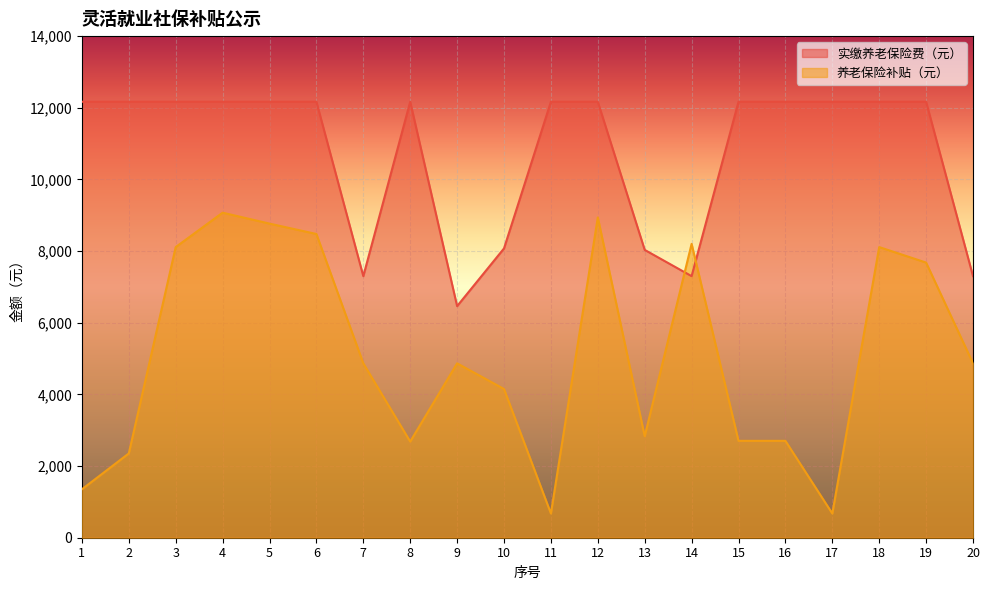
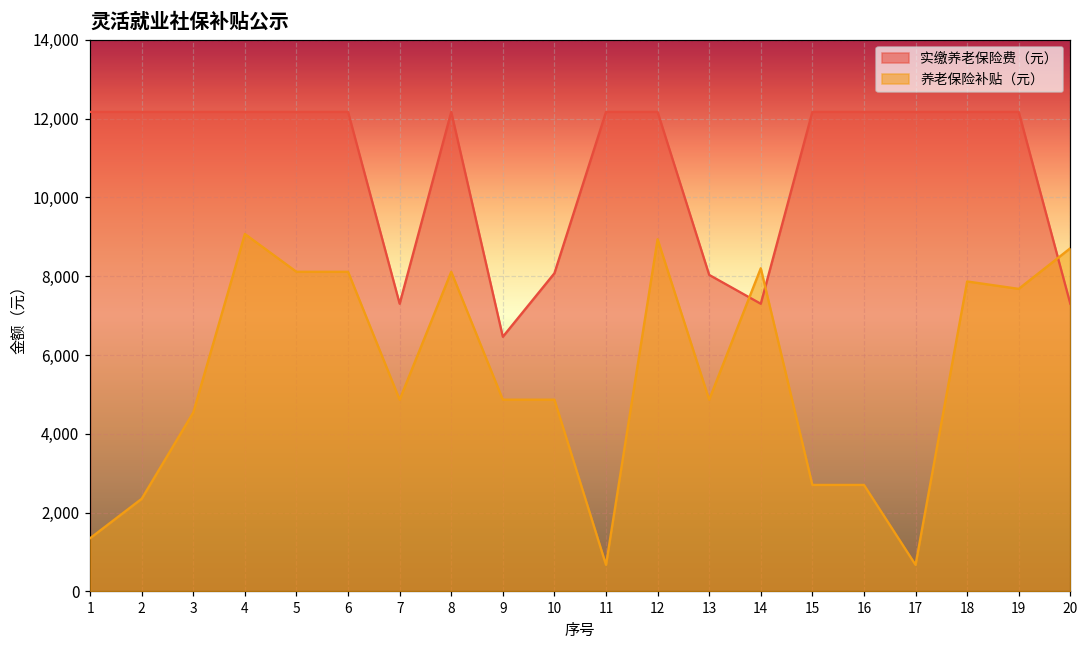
养老保险补贴（元）, 3: 8,100 -> 4,500
养老保险补贴（元）, 5: 8,800 -> 8,100
养老保险补贴（元）, 6: 8,500 -> 8,100
养老保险补贴（元）, 8: 2,700 -> 8,100
养老保险补贴（元）, 10: 4,200 -> 4,900
养老保险补贴（元）, 13: 2,800 -> 4,900
养老保险补贴（元）, 18: 8,100 -> 7,900
养老保险补贴（元）, 20: 4,900 -> 8,700
